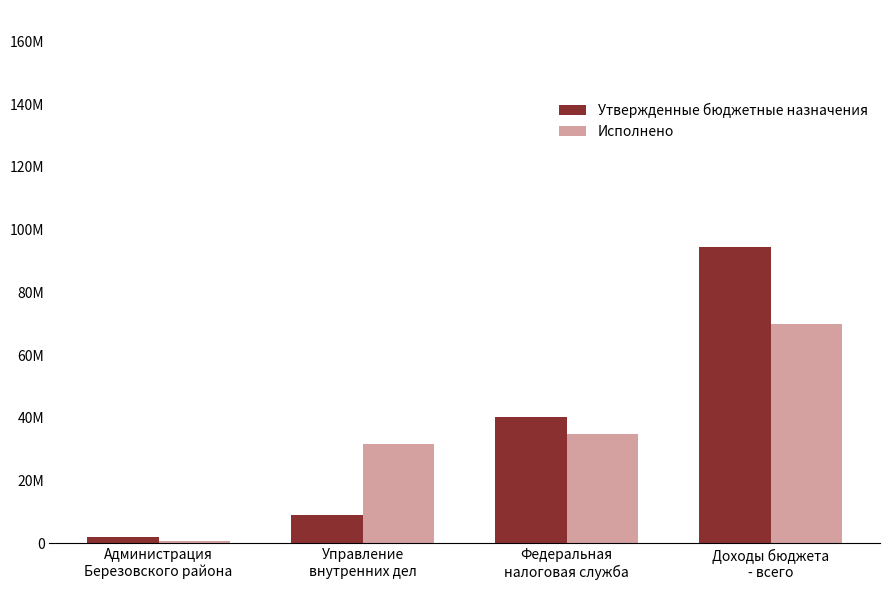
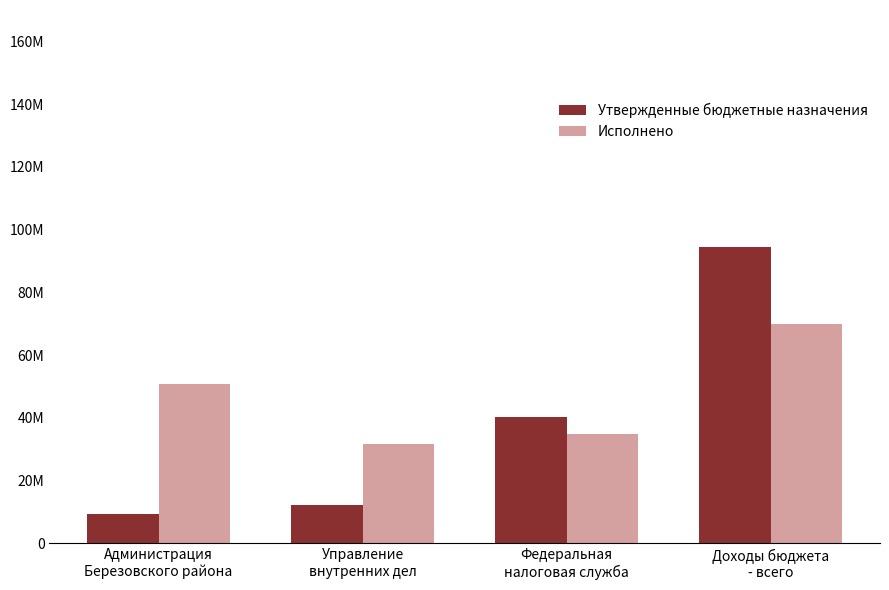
Утвержденные бюджетные назначения, Администрация Березовского района: 2000000 -> 9000000
Исполнено, Администрация Березовского района: 1000000 -> 51000000
Утвержденные бюджетные назначения, Управление внутренних дел: 9000000 -> 12000000
